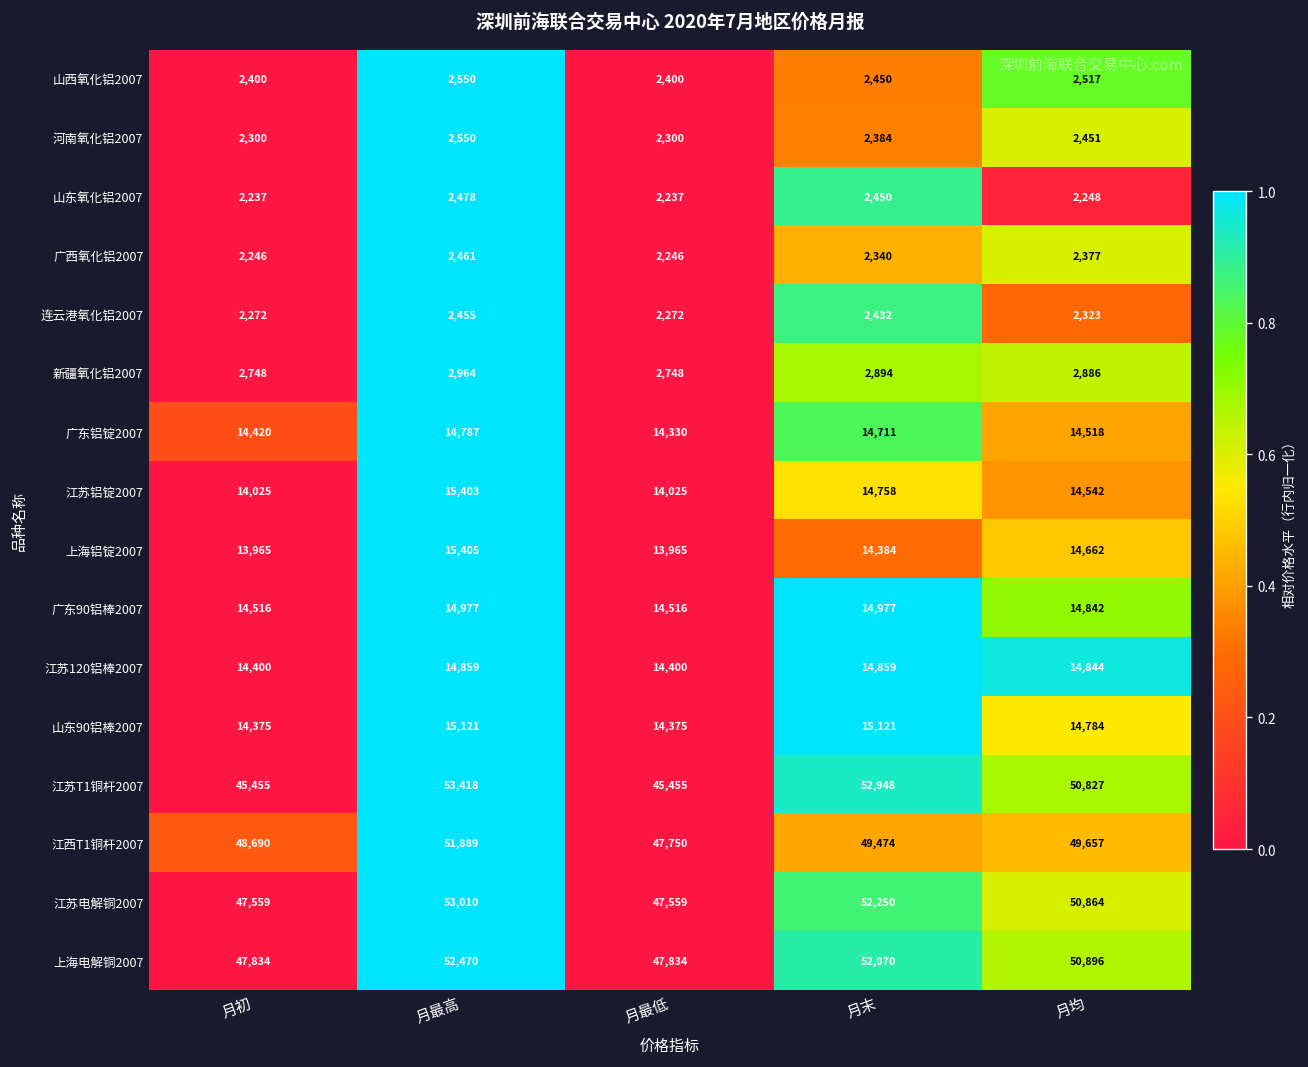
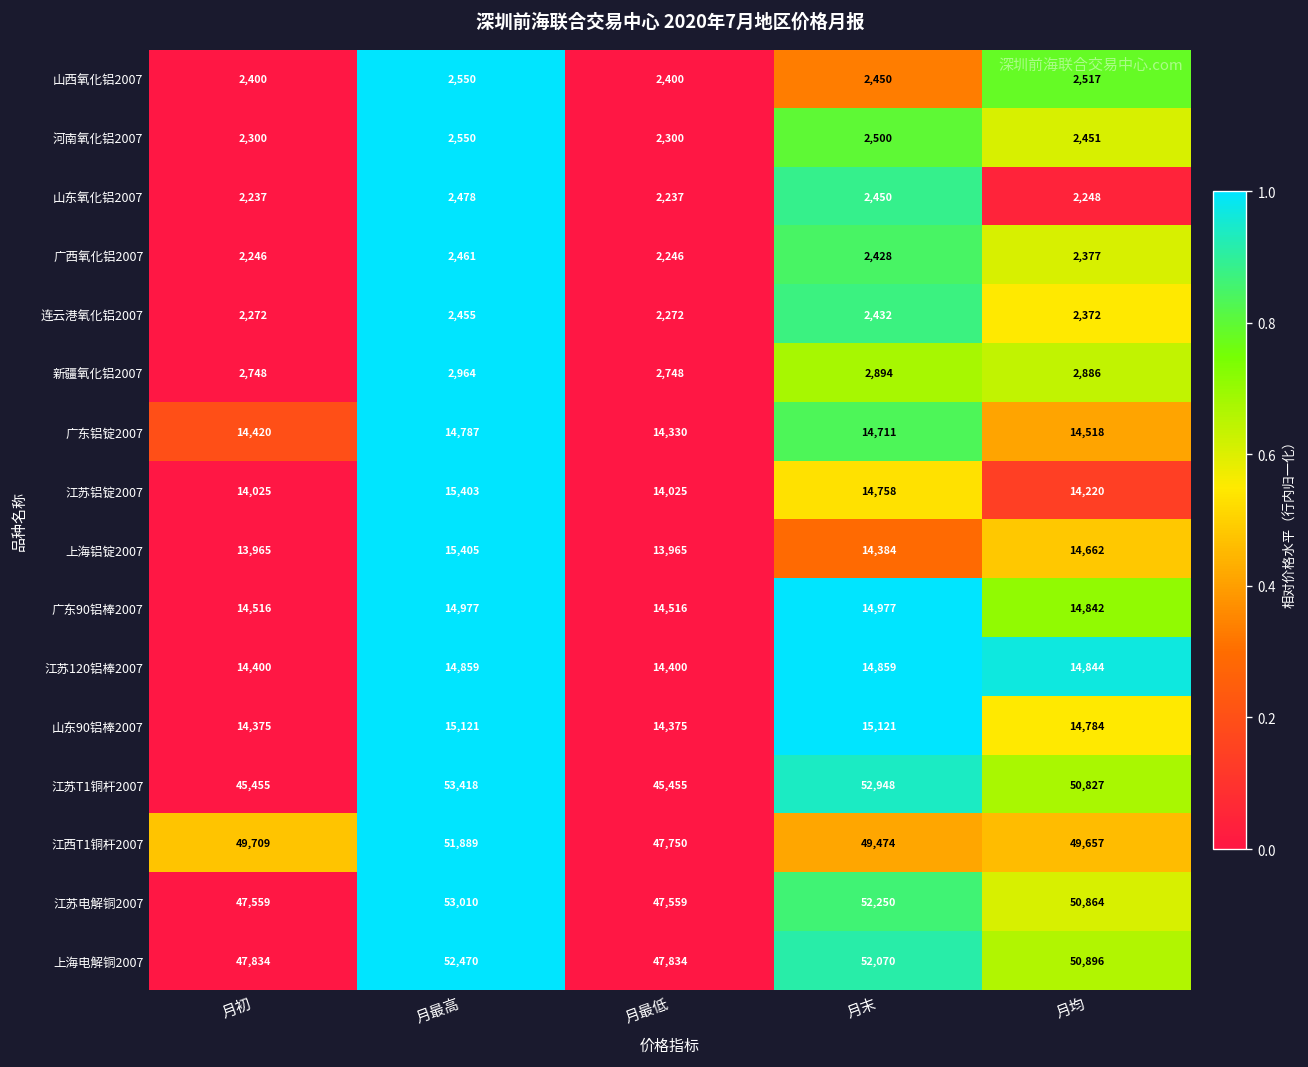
河南氧化铝2007, 月末: 2,384 -> 2,500
广西氧化铝2007, 月末: 2,340 -> 2,428
连云港氧化铝2007, 月均: 2,323 -> 2,372
江苏铝锭2007, 月均: 14,542 -> 14,220
江西T1铜杆2007, 月初: 48,690 -> 49,709
